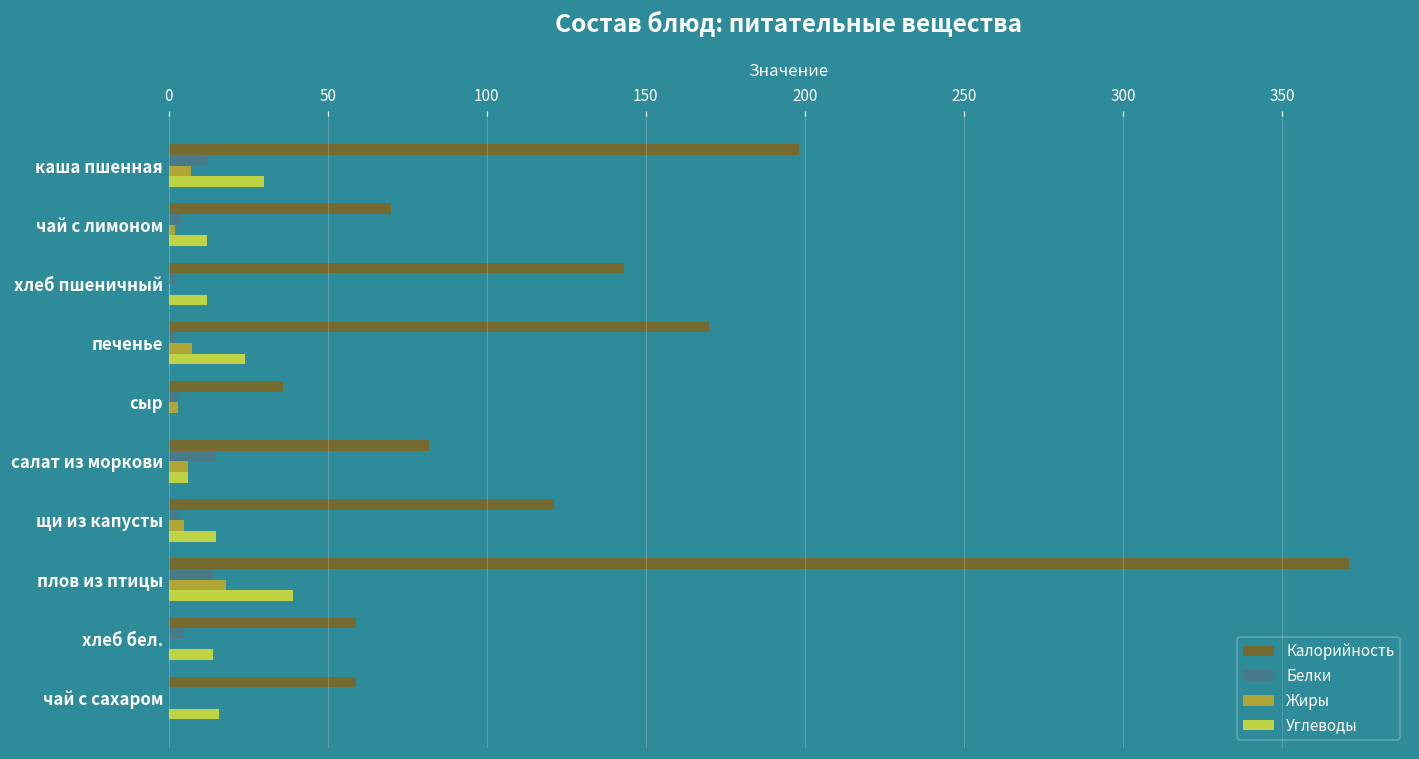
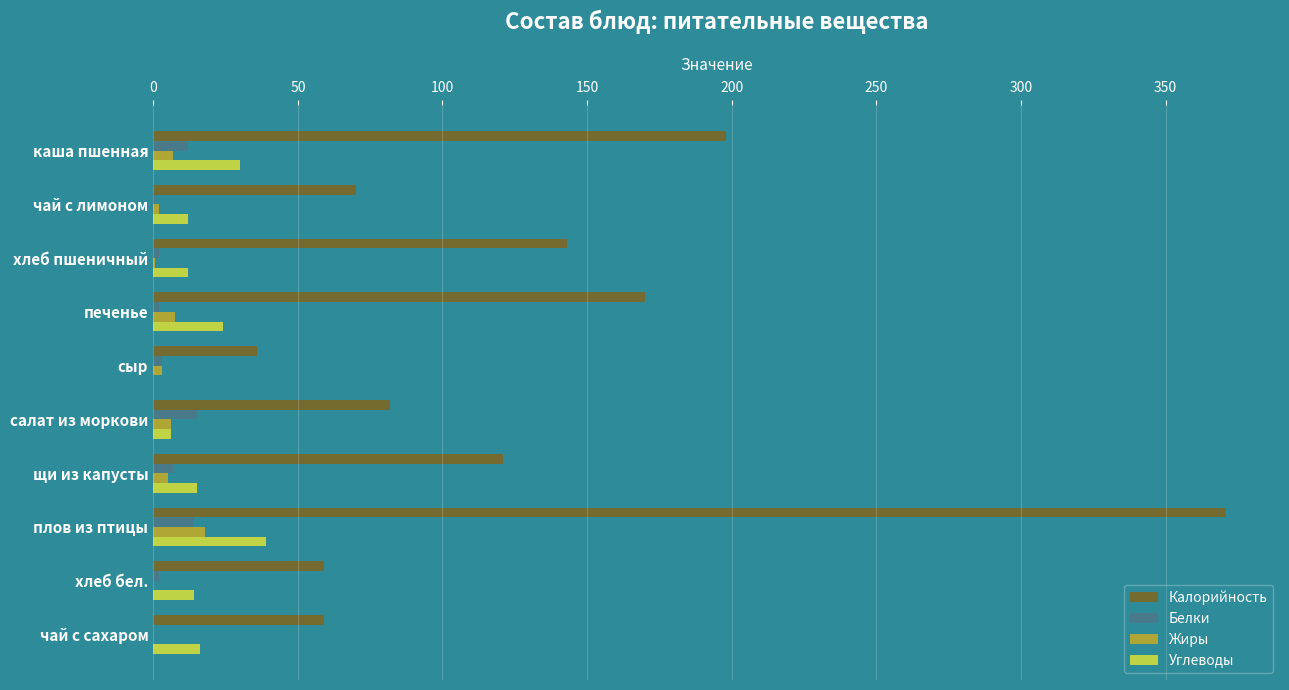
Белки, чай с лимоном: 4 -> 1
Белки, щи из капусты: 3 -> 7
Белки, хлеб бел.: 5 -> 2
